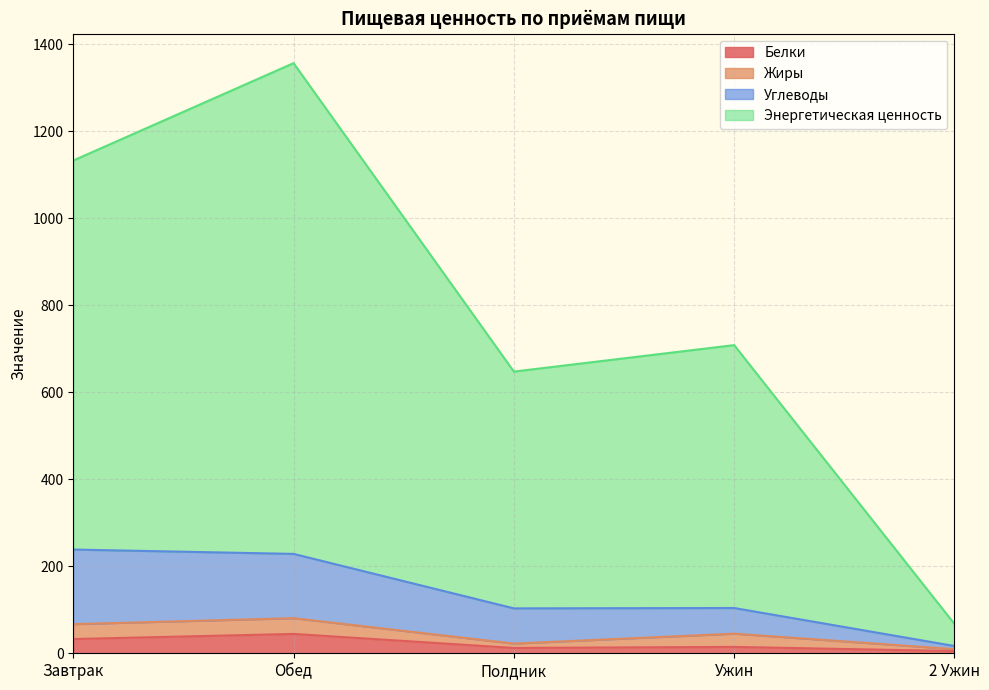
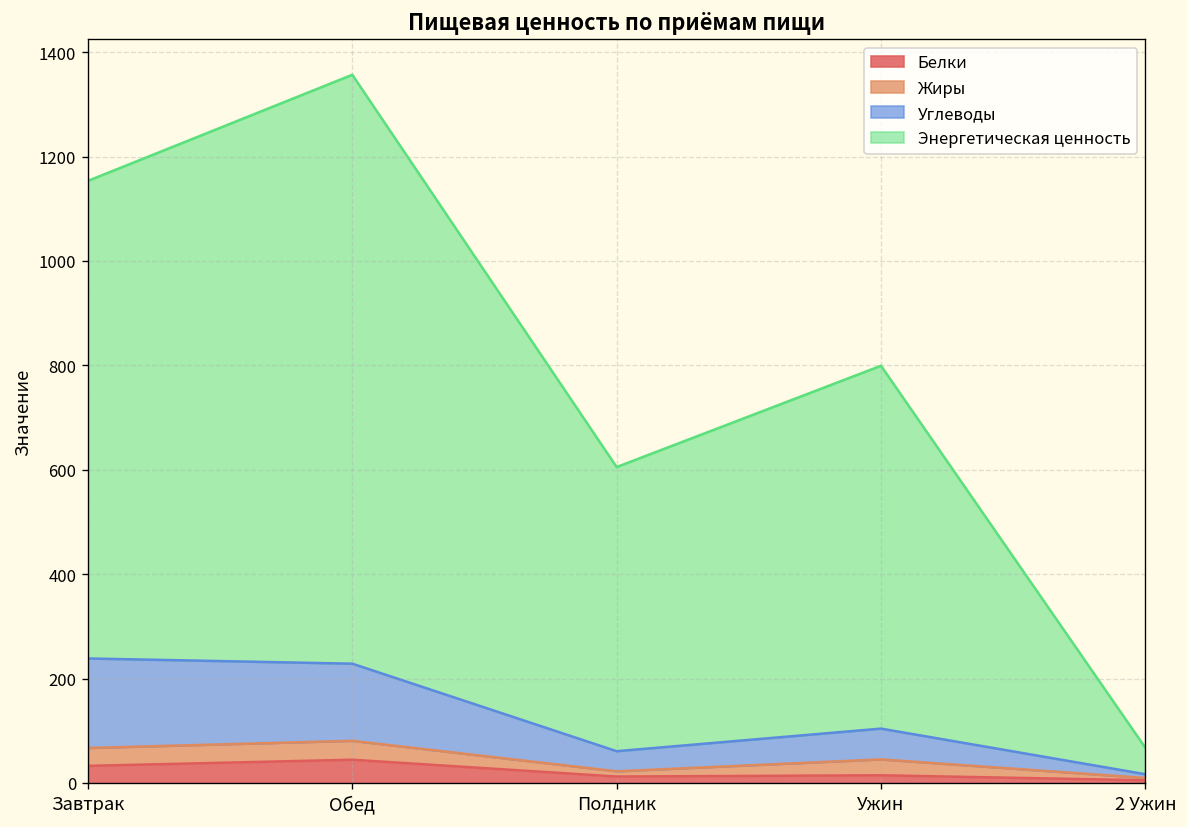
Энергетическая ценность, Завтрак: 890 -> 920
Углеводы, Полдник: 80 -> 40
Энергетическая ценность, Ужин: 600 -> 700
